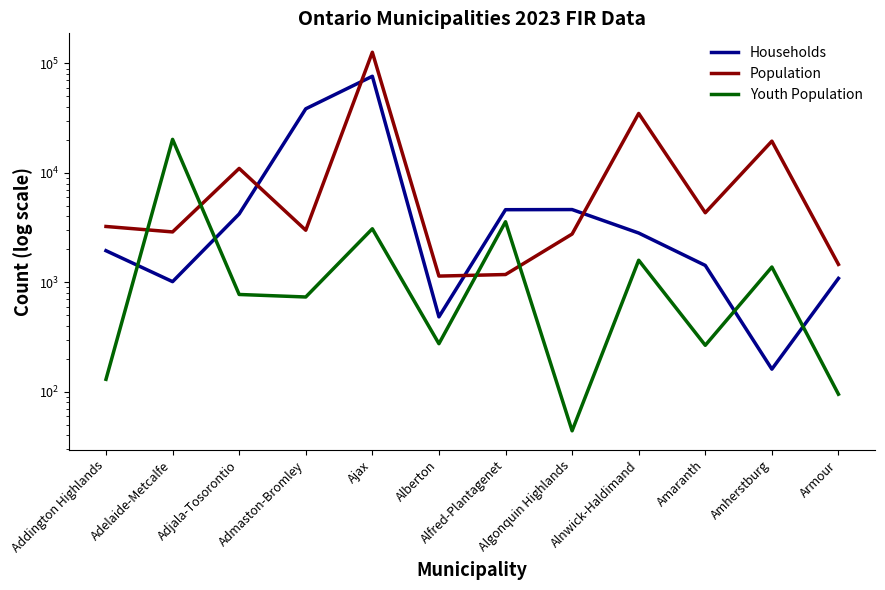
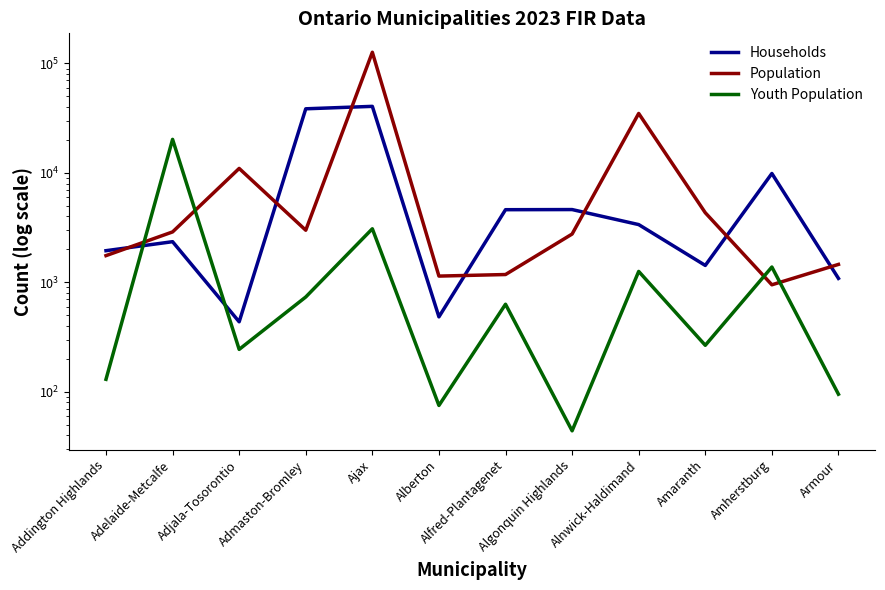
Population, Addington Highlands: 3200 -> 1800
Households, Adelaide-Metcalfe: 1000 -> 2400
Households, Adjala-Tosorontio: 4200 -> 440
Youth Population, Adjala-Tosorontio: 800 -> 240
Households, Ajax: 80000 -> 41000
Youth Population, Alberton: 280 -> 80
Youth Population, Alfred-Plantagenet: 3600 -> 600
Households, Alnwick-Haldimand: 2800 -> 3400
Youth Population, Alnwick-Haldimand: 1600 -> 1300
Households, Amherstburg: 160 -> 10000
Population, Amherstburg: 20000 -> 1000
